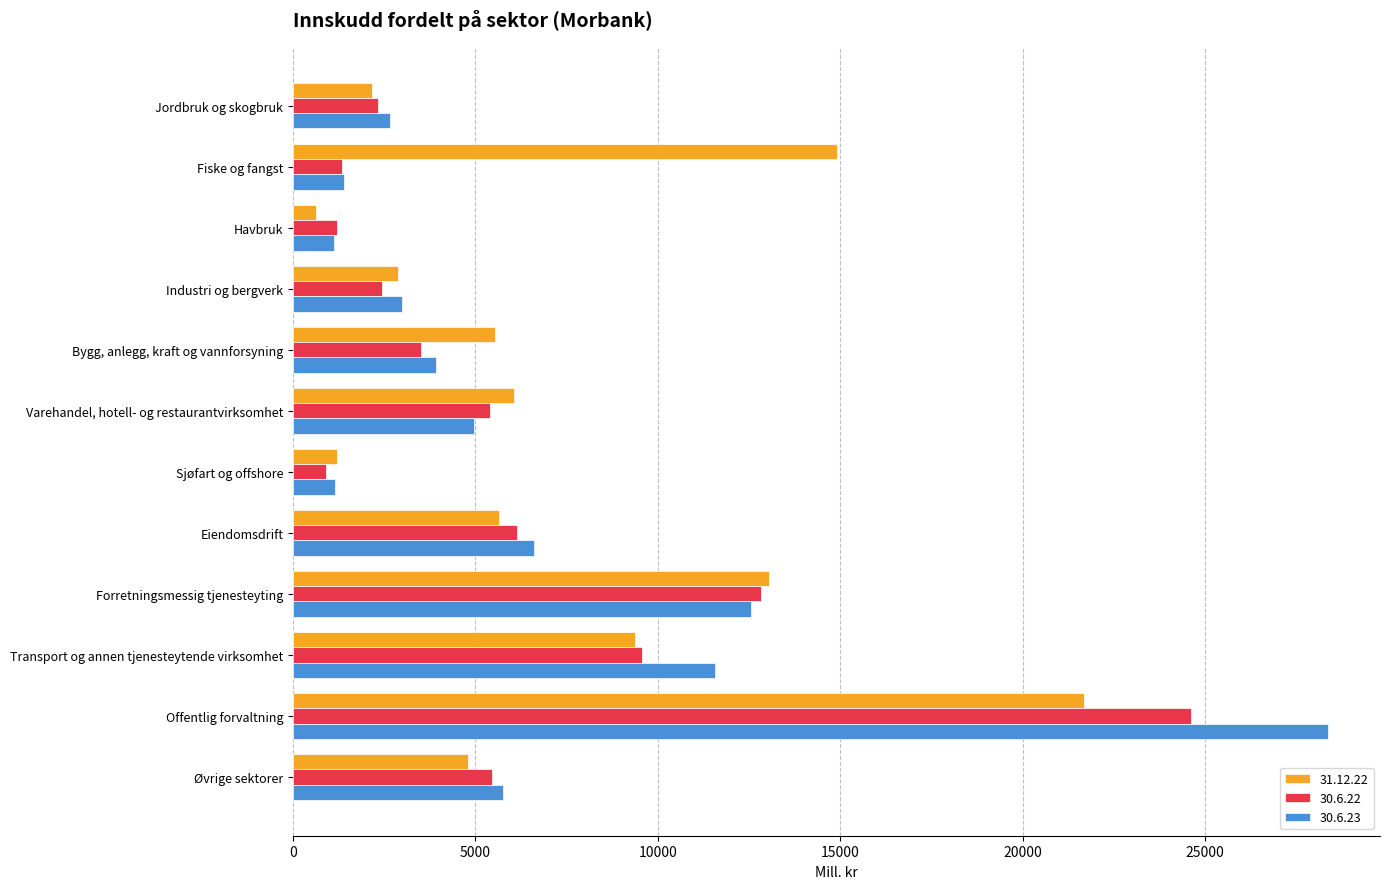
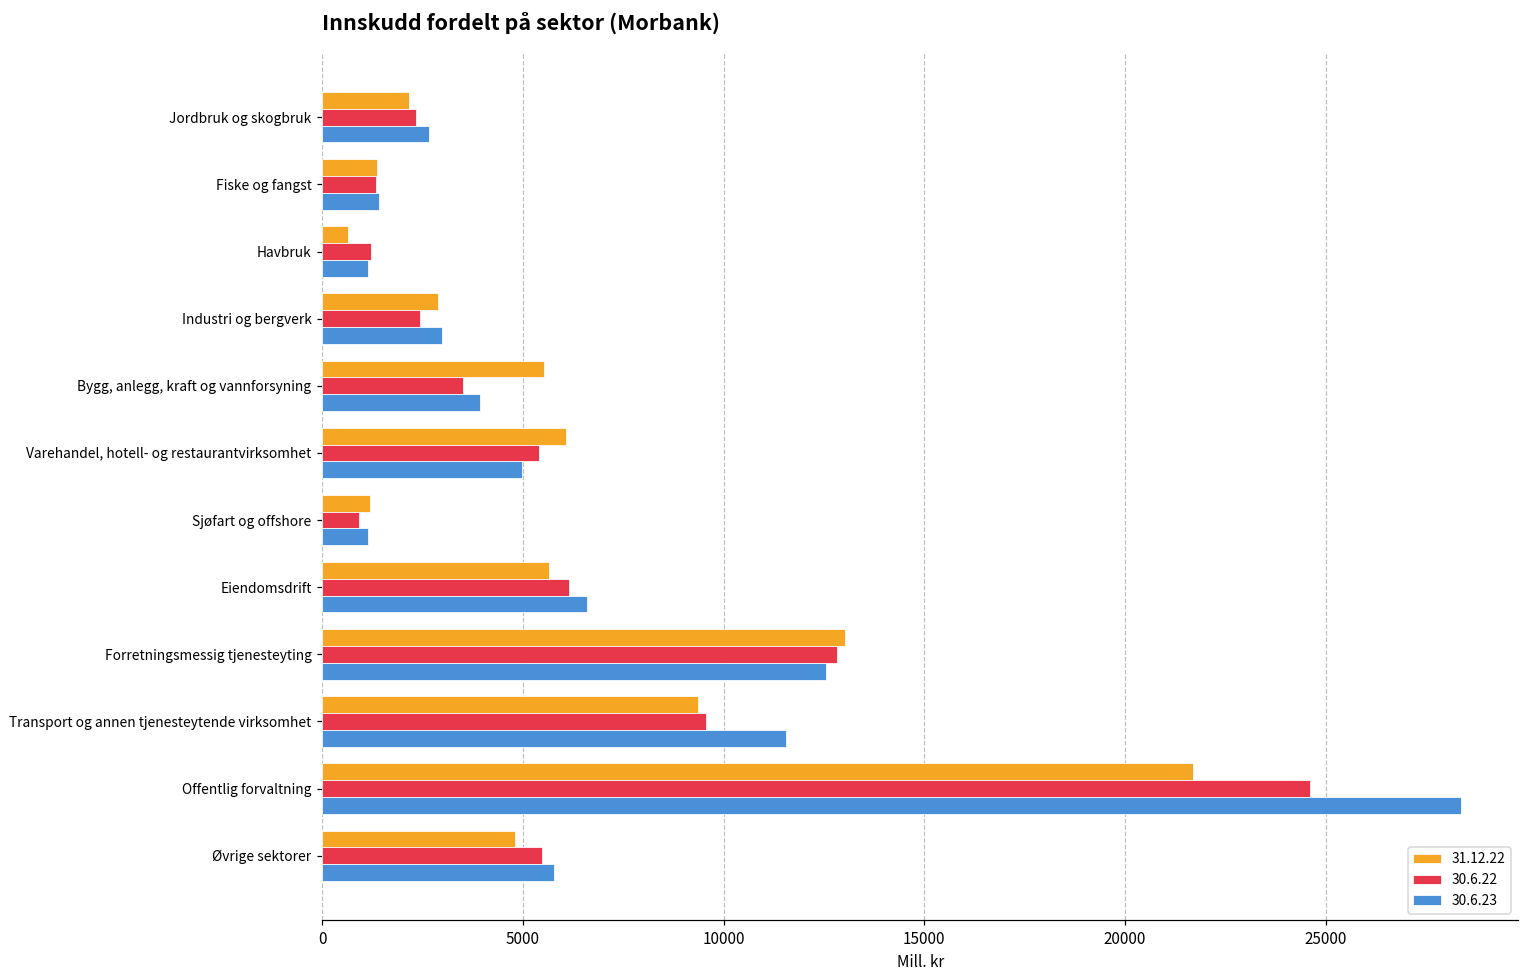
31.12.22, Fiske og fangst: 14900 -> 1400
